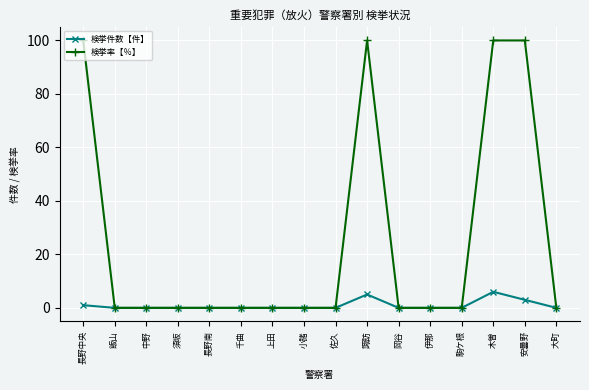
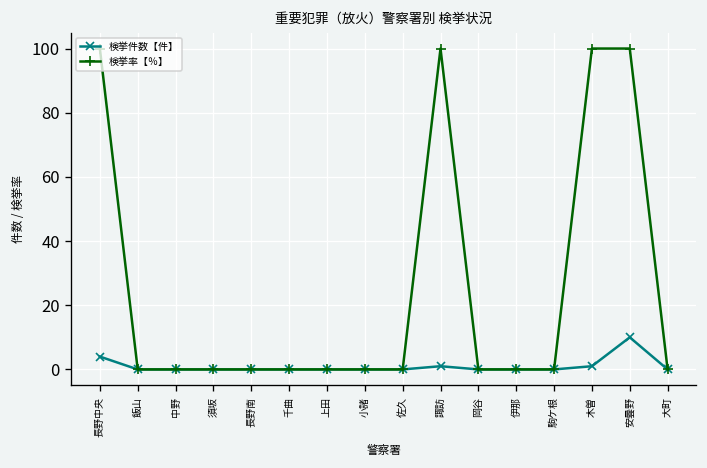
検挙件数【件】, 長野中央: 1 -> 4
検挙件数【件】, 諏訪: 5 -> 1
検挙件数【件】, 木曽: 6 -> 1
検挙件数【件】, 安曇野: 3 -> 10
